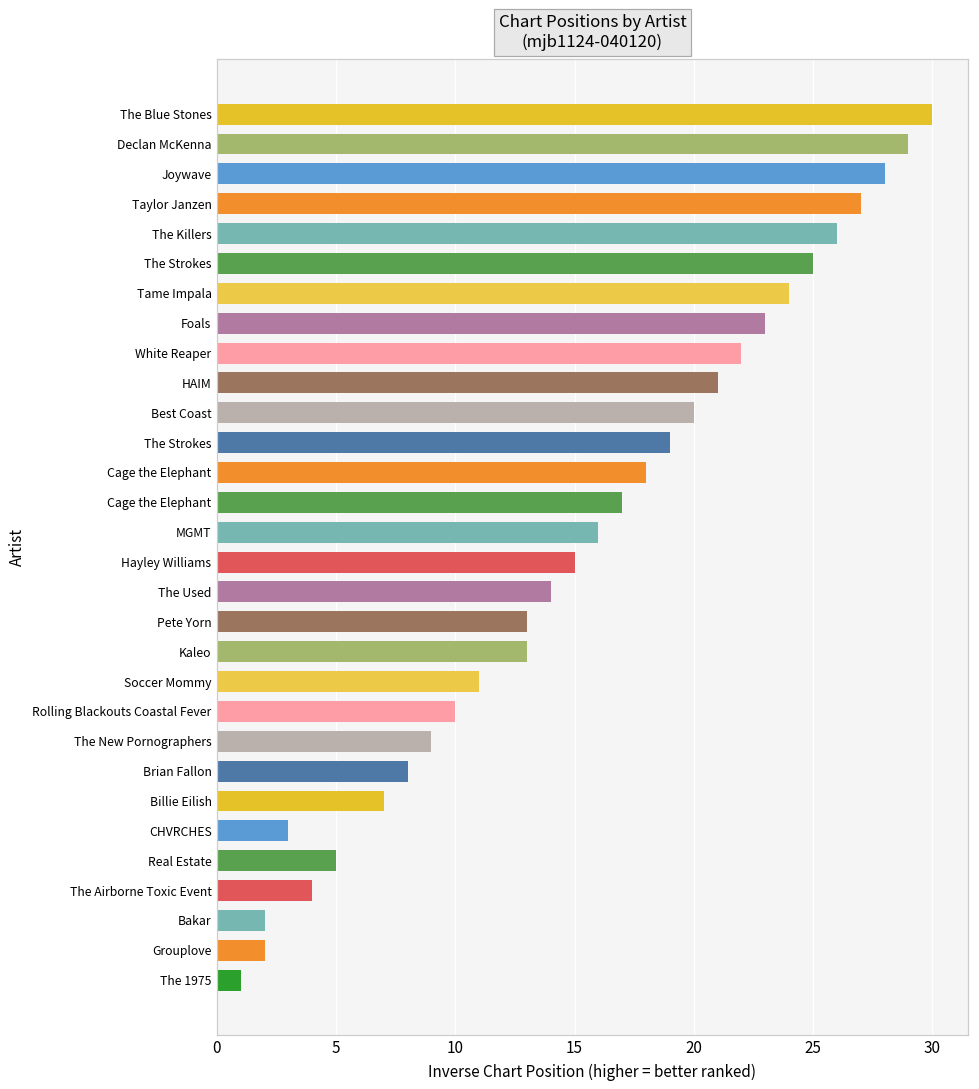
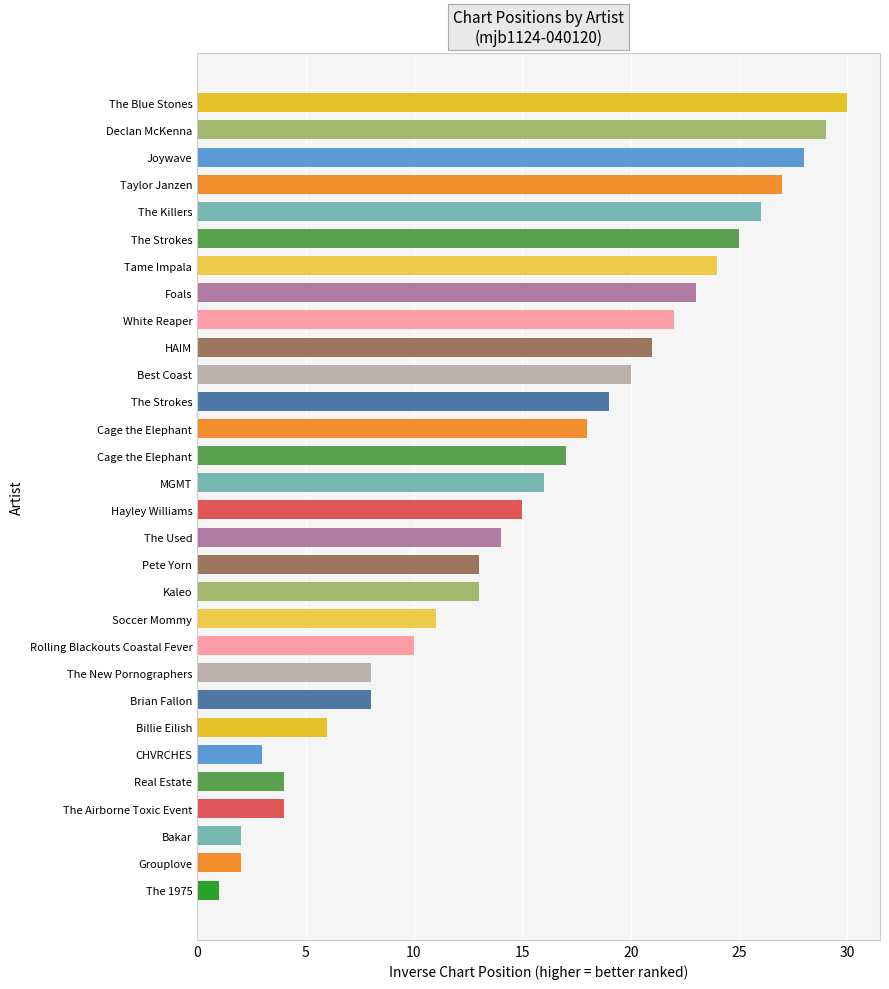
The New Pornographers: 9.0 -> 8.0
Billie Eilish: 7.0 -> 6.0
Real Estate: 5.0 -> 4.0
